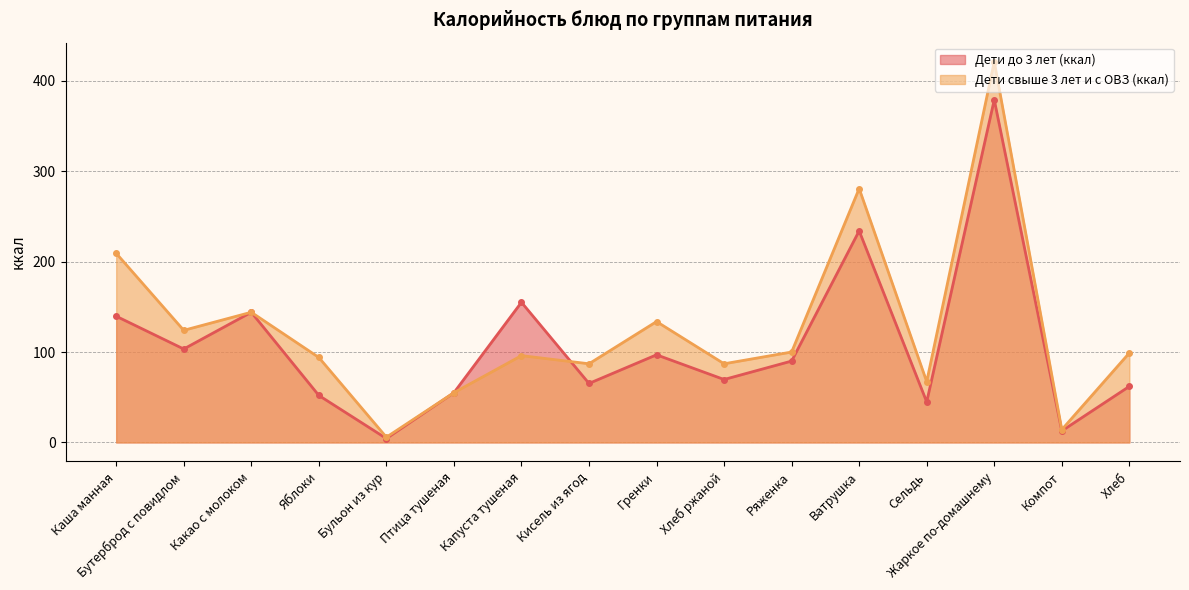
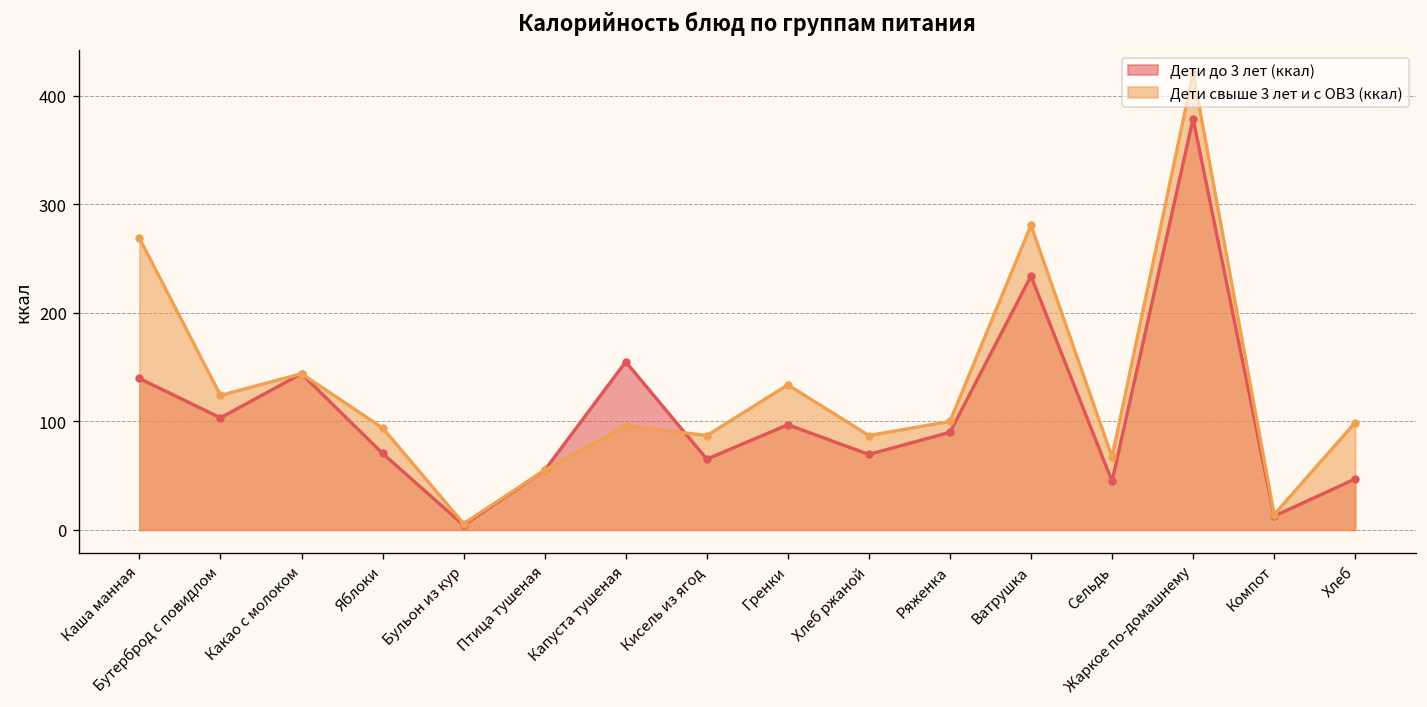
Дети свыше 3 лет и с ОВЗ (ккал), Каша манная: 210 -> 270
Дети до 3 лет (ккал), Яблоки: 50 -> 70
Дети до 3 лет (ккал), Хлеб: 60 -> 50
